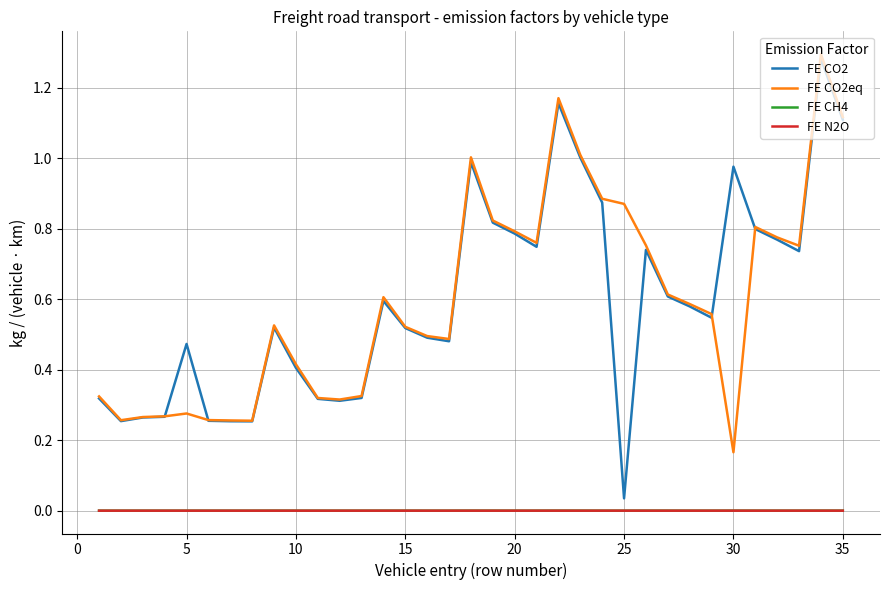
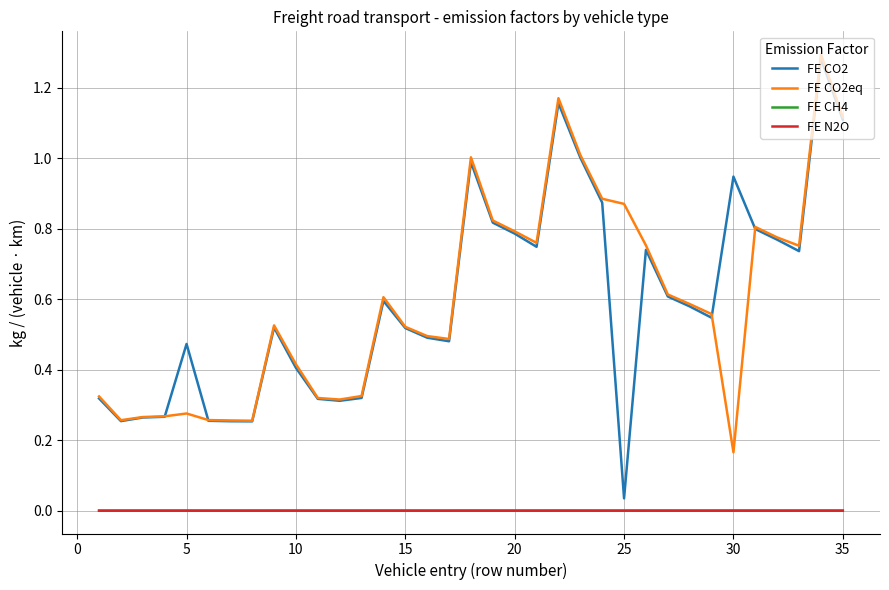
FE CO2, 30: 0.98 -> 0.95
